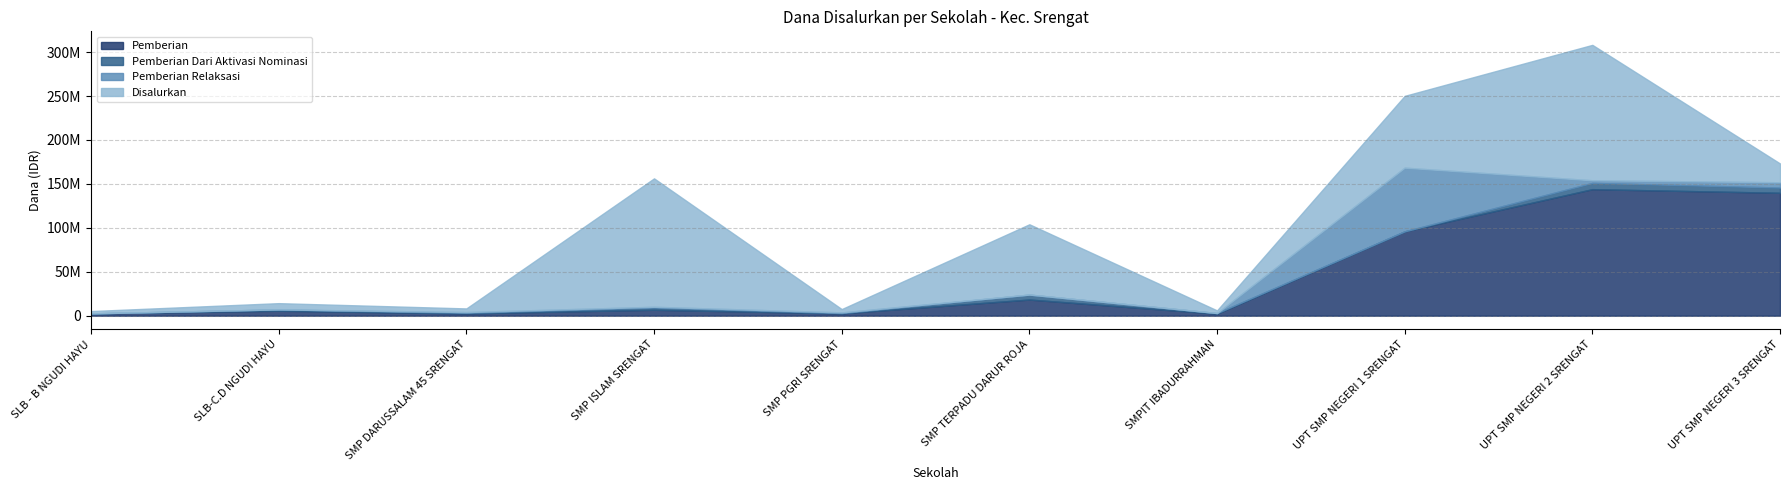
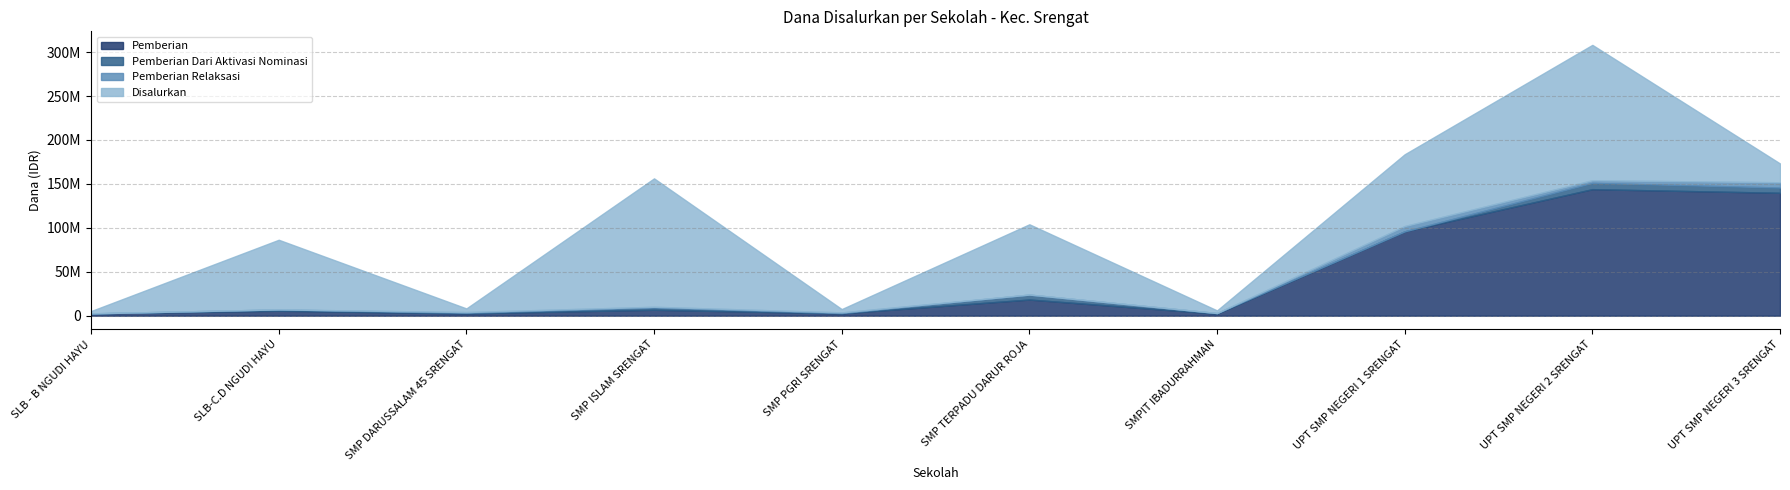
Disalurkan, SLB-C.D NGUDI HAYU: 10000000 -> 80000000
Pemberian Relaksasi, UPT SMP NEGERI 1 SRENGAT: 70000000 -> 10000000
